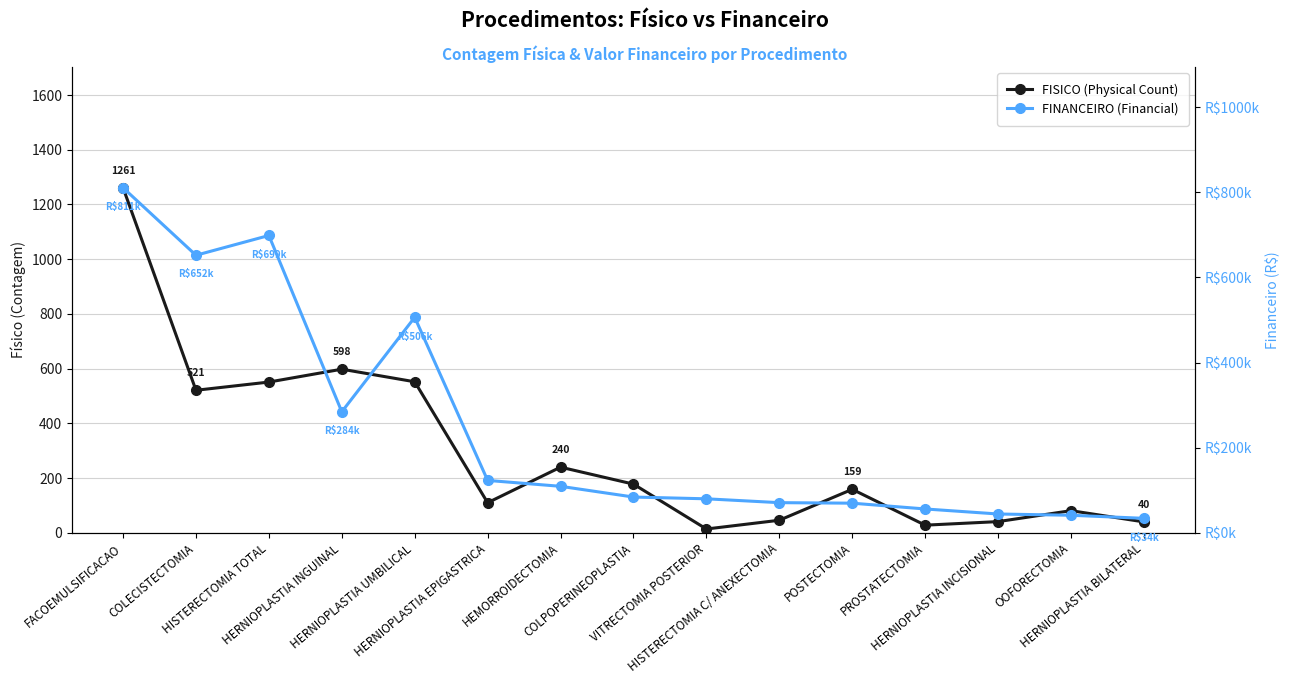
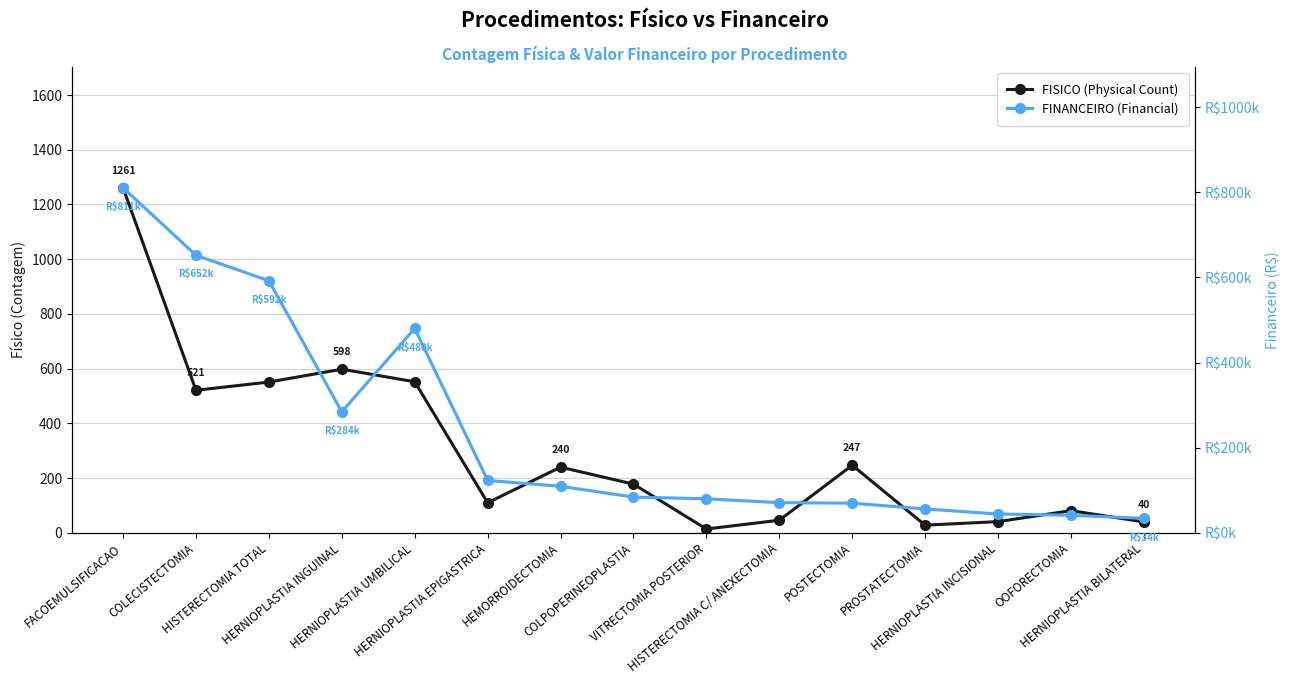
FISICO (Physical Count), POSTECTOMIA: 159 -> 247
FINANCEIRO (Financial), HISTERECTOMIA TOTAL: $699k -> $592k
FINANCEIRO (Financial), HERNIOPLASTIA UMBILICAL: $506k -> $480k
